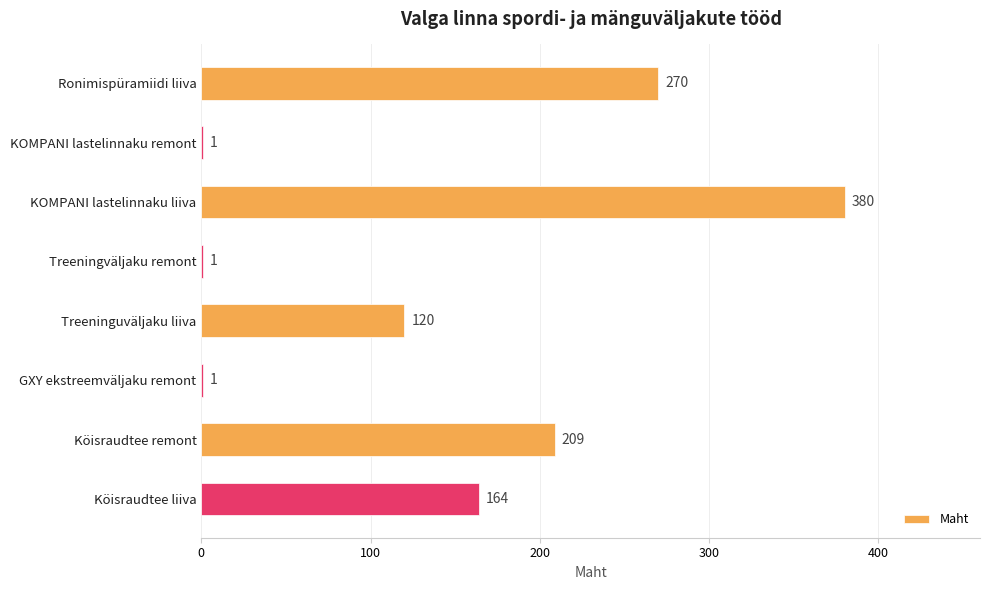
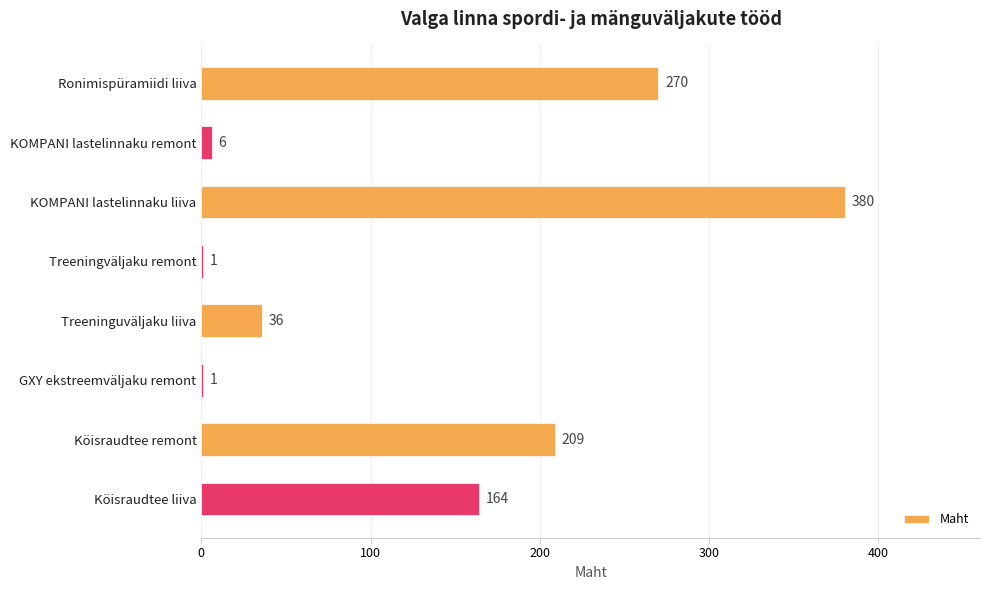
KOMPANI lastelinnaku remont: 1 -> 6
Treeninguväljaku liiva: 120 -> 36
